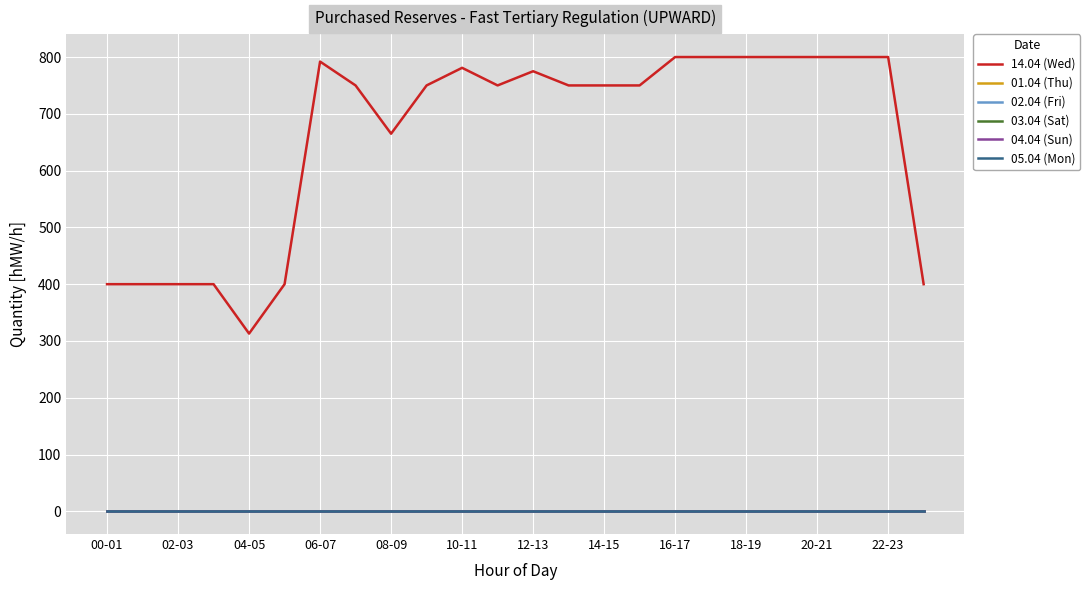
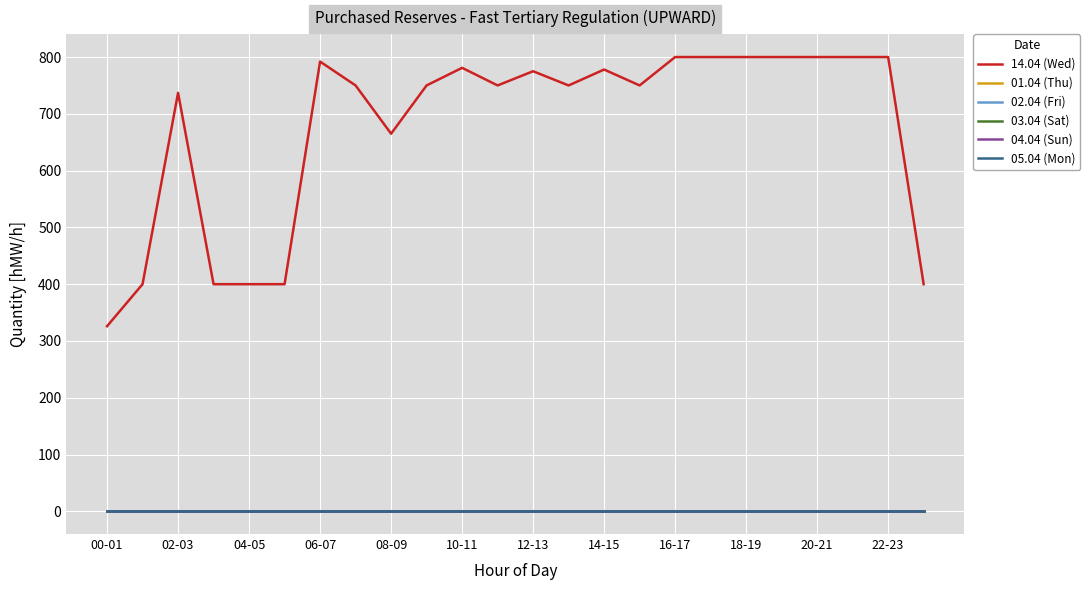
14.04 (Wed), 00-01: 400 -> 330
14.04 (Wed), 02-03: 400 -> 740
14.04 (Wed), 04-05: 310 -> 400
14.04 (Wed), 14-15: 750 -> 780
